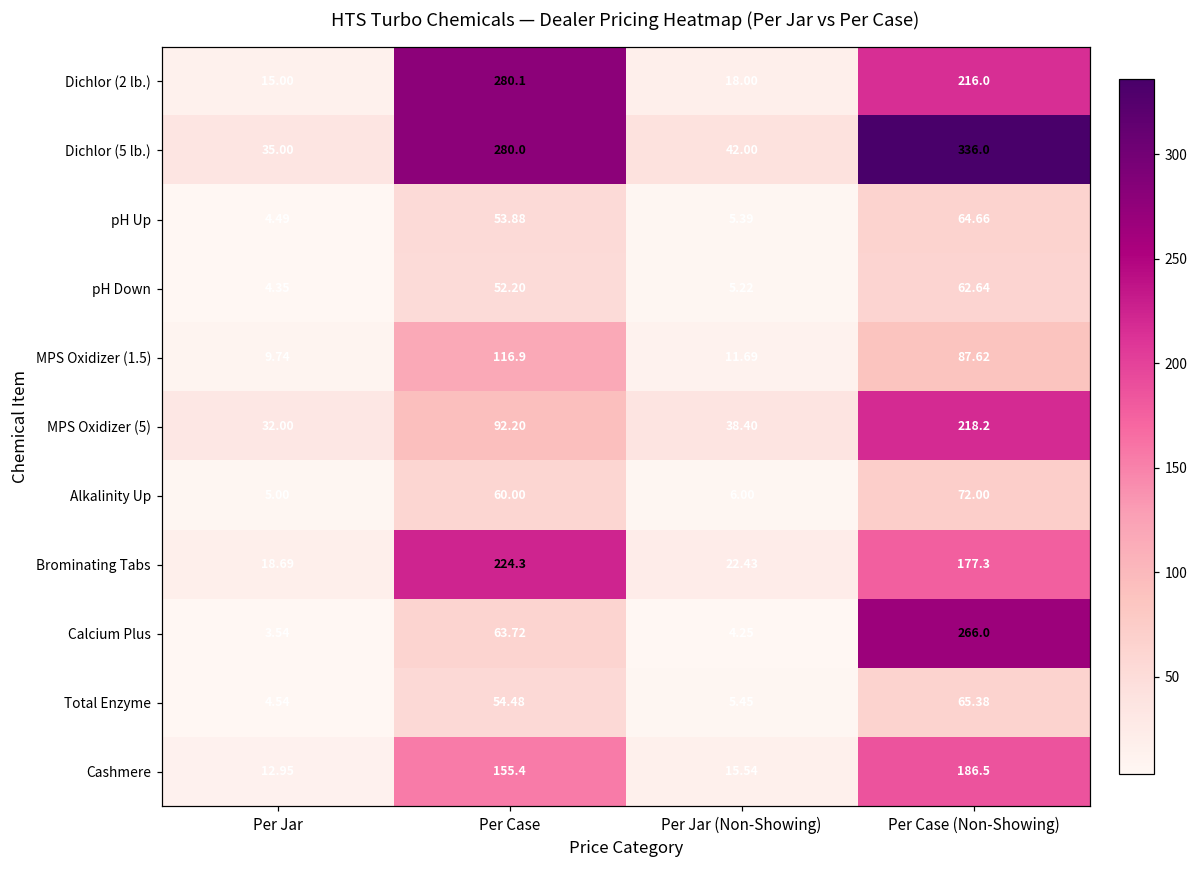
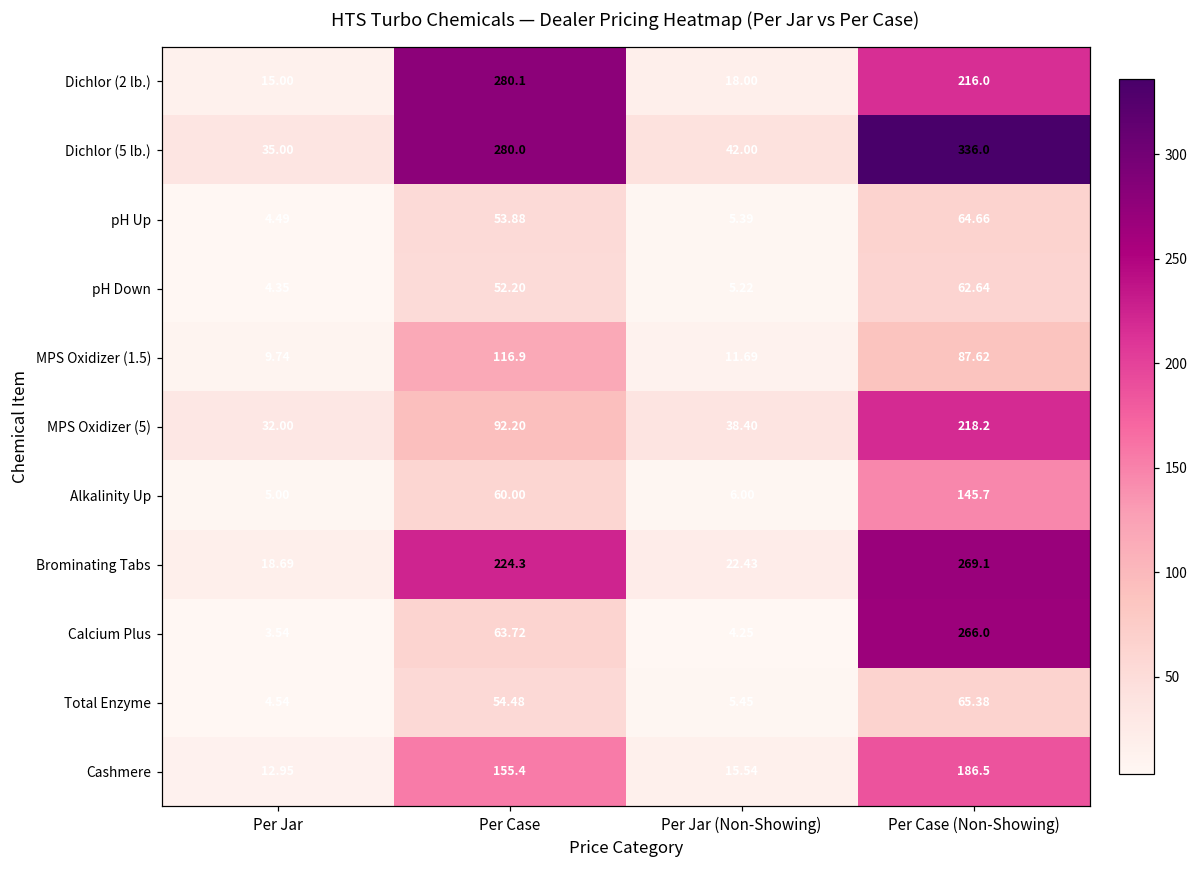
Alkalinity Up, Per Case (Non-Showing): 72.00 -> 145.7
Brominating Tabs, Per Case (Non-Showing): 177.3 -> 269.1
